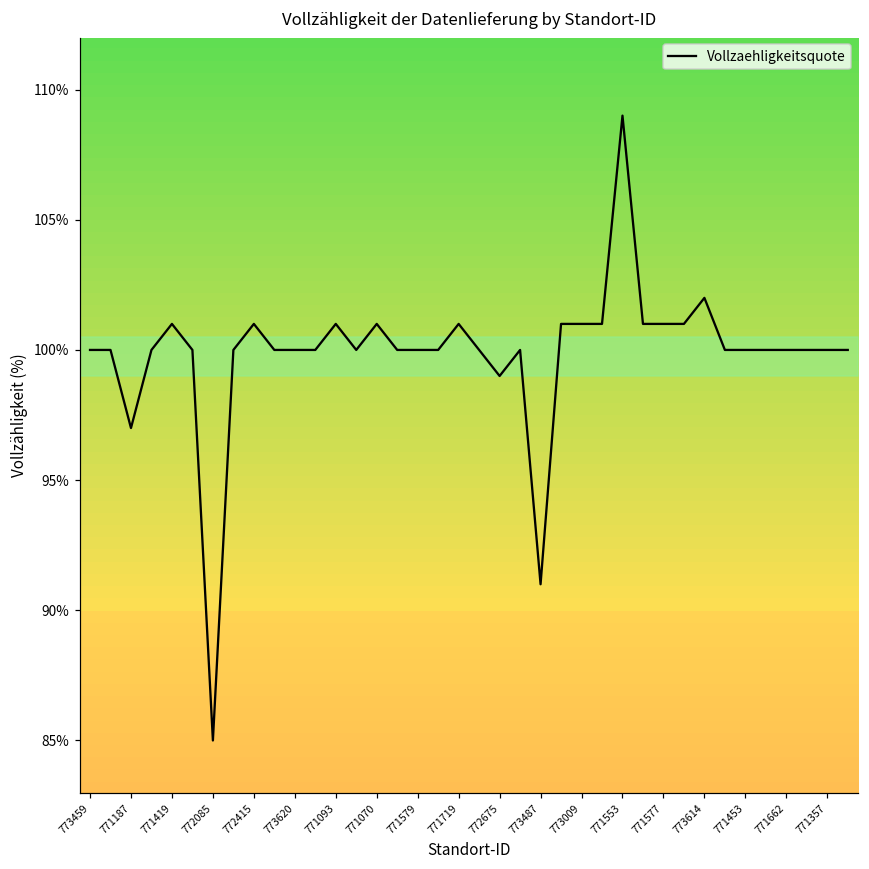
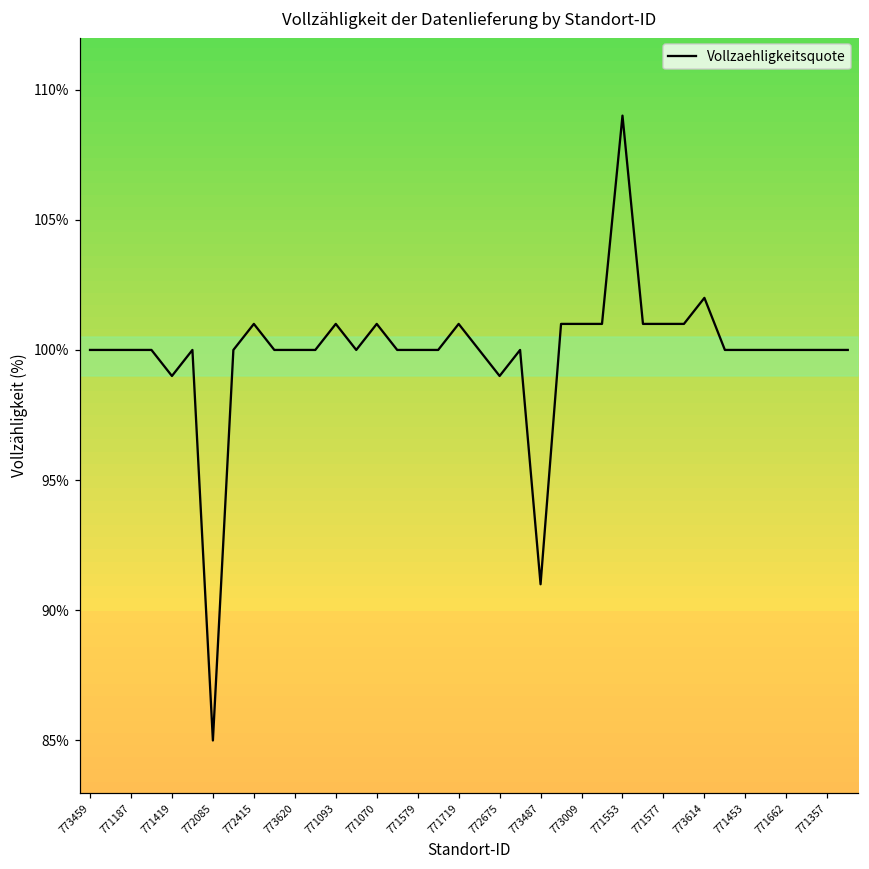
Vollzaehligkeitsquote, 771187: 97% -> 100%
Vollzaehligkeitsquote, 771419: 101% -> 99%
